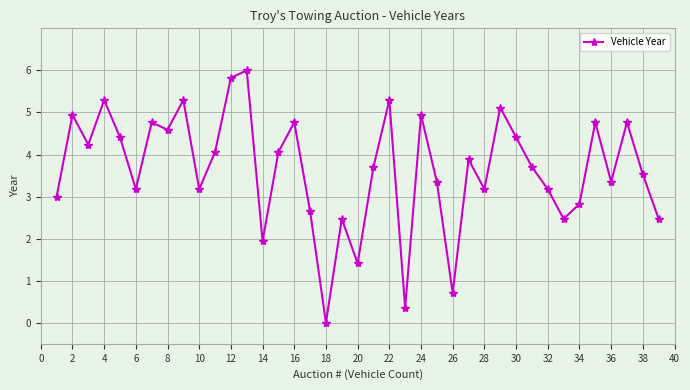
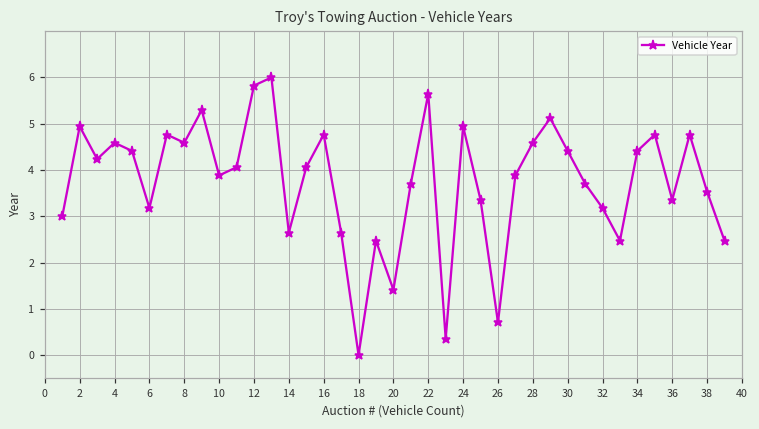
4: 5.3 -> 4.6
10: 3.2 -> 3.9
14: 1.9 -> 2.6
22: 5.3 -> 5.6
28: 3.2 -> 4.6
34: 2.8 -> 4.4
